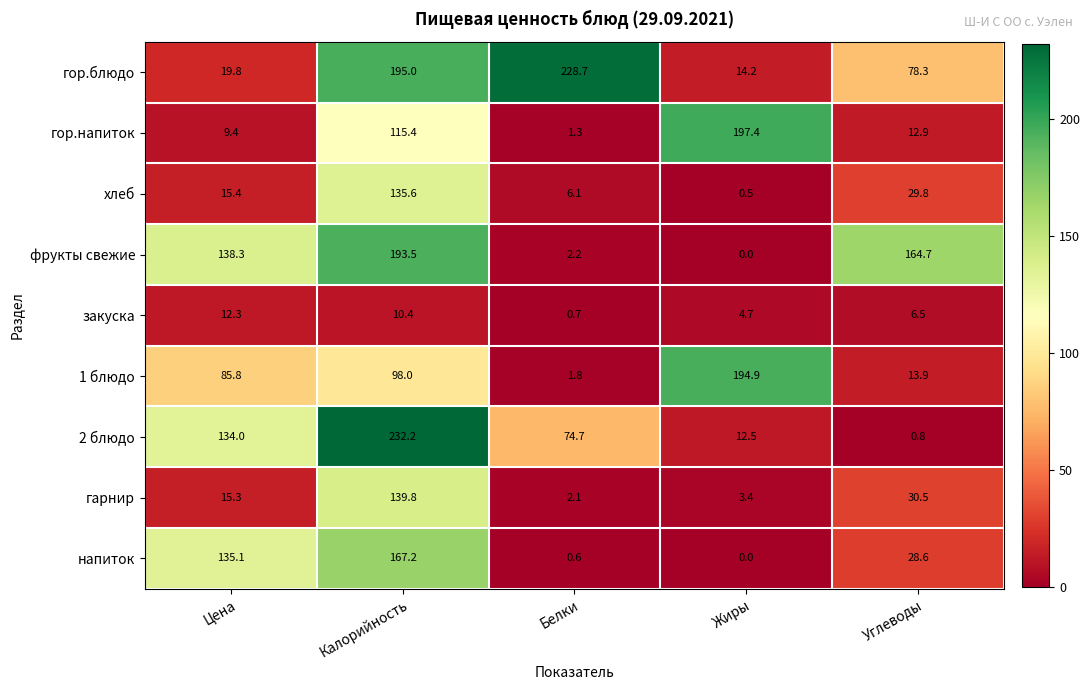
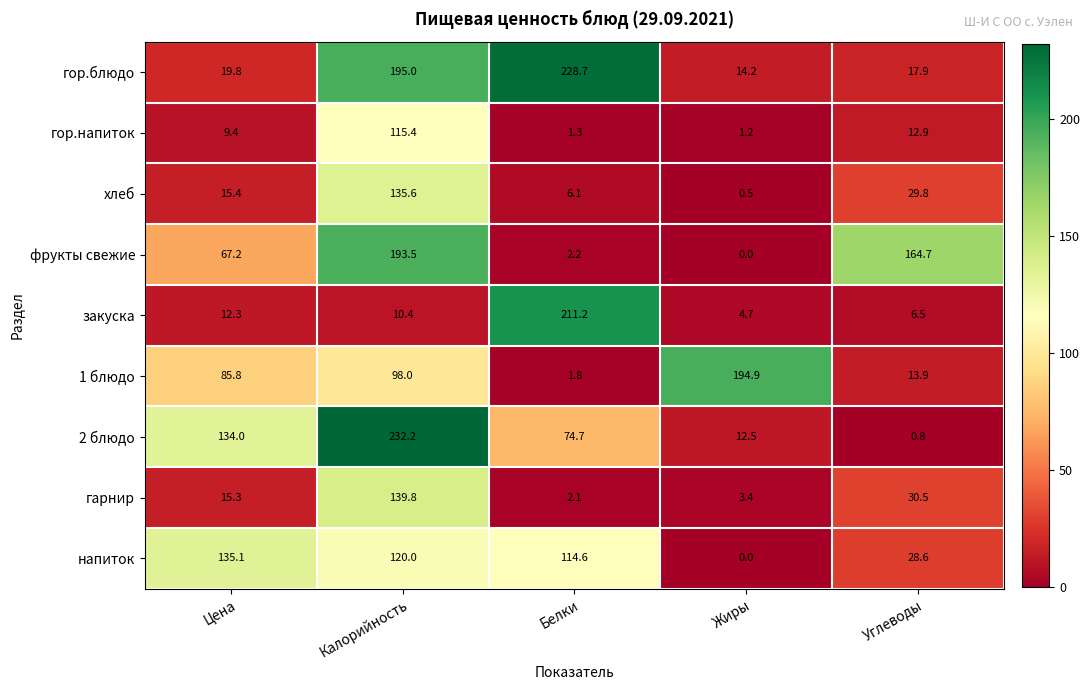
гор.блюдо, Углеводы: 78.3 -> 17.9
гор.напиток, Жиры: 197.4 -> 1.2
фрукты свежие, Цена: 138.3 -> 67.2
закуска, Белки: 0.7 -> 211.2
напиток, Калорийность: 167.2 -> 120.0
напиток, Белки: 0.6 -> 114.6
